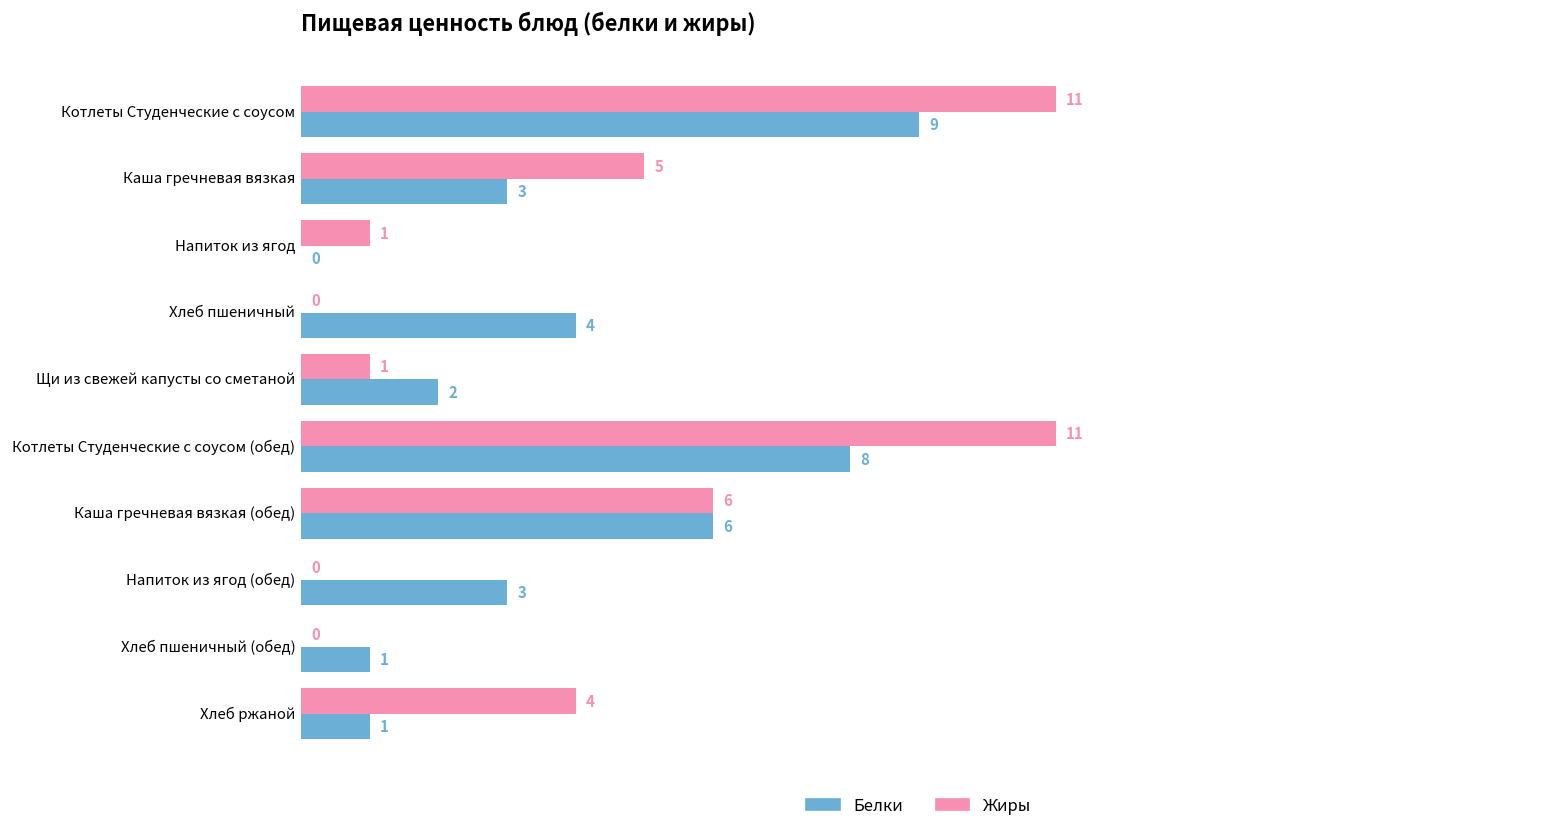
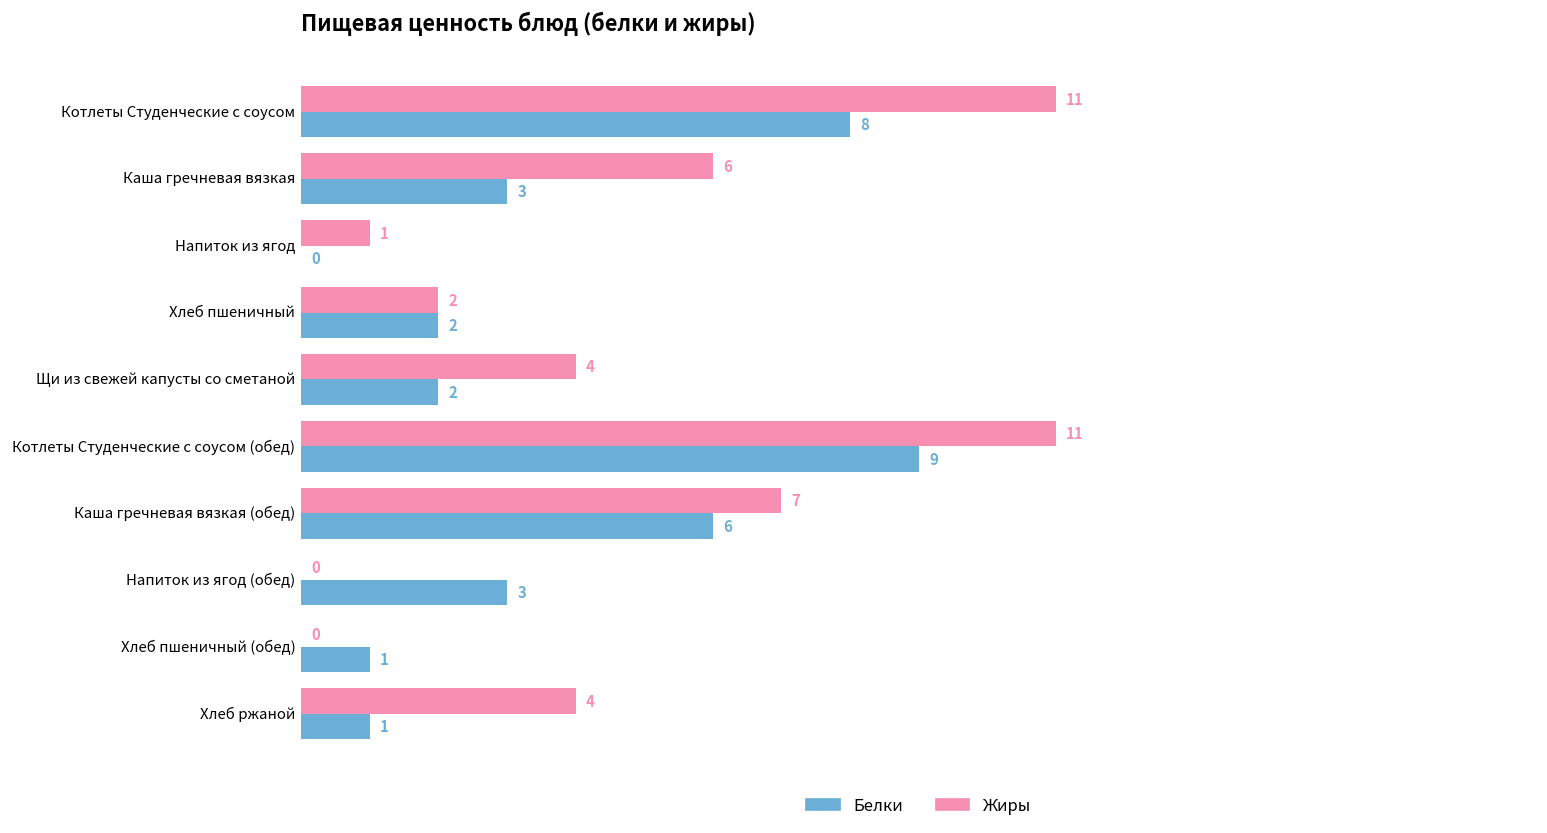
Белки, Котлеты Студенческие с соусом: 9 -> 8
Жиры, Каша гречневая вязкая: 5 -> 6
Жиры, Хлеб пшеничный: 0 -> 2
Белки, Хлеб пшеничный: 4 -> 2
Жиры, Щи из свежей капусты со сметаной: 1 -> 4
Белки, Котлеты Студенческие с соусом (обед): 8 -> 9
Жиры, Каша гречневая вязкая (обед): 6 -> 7
